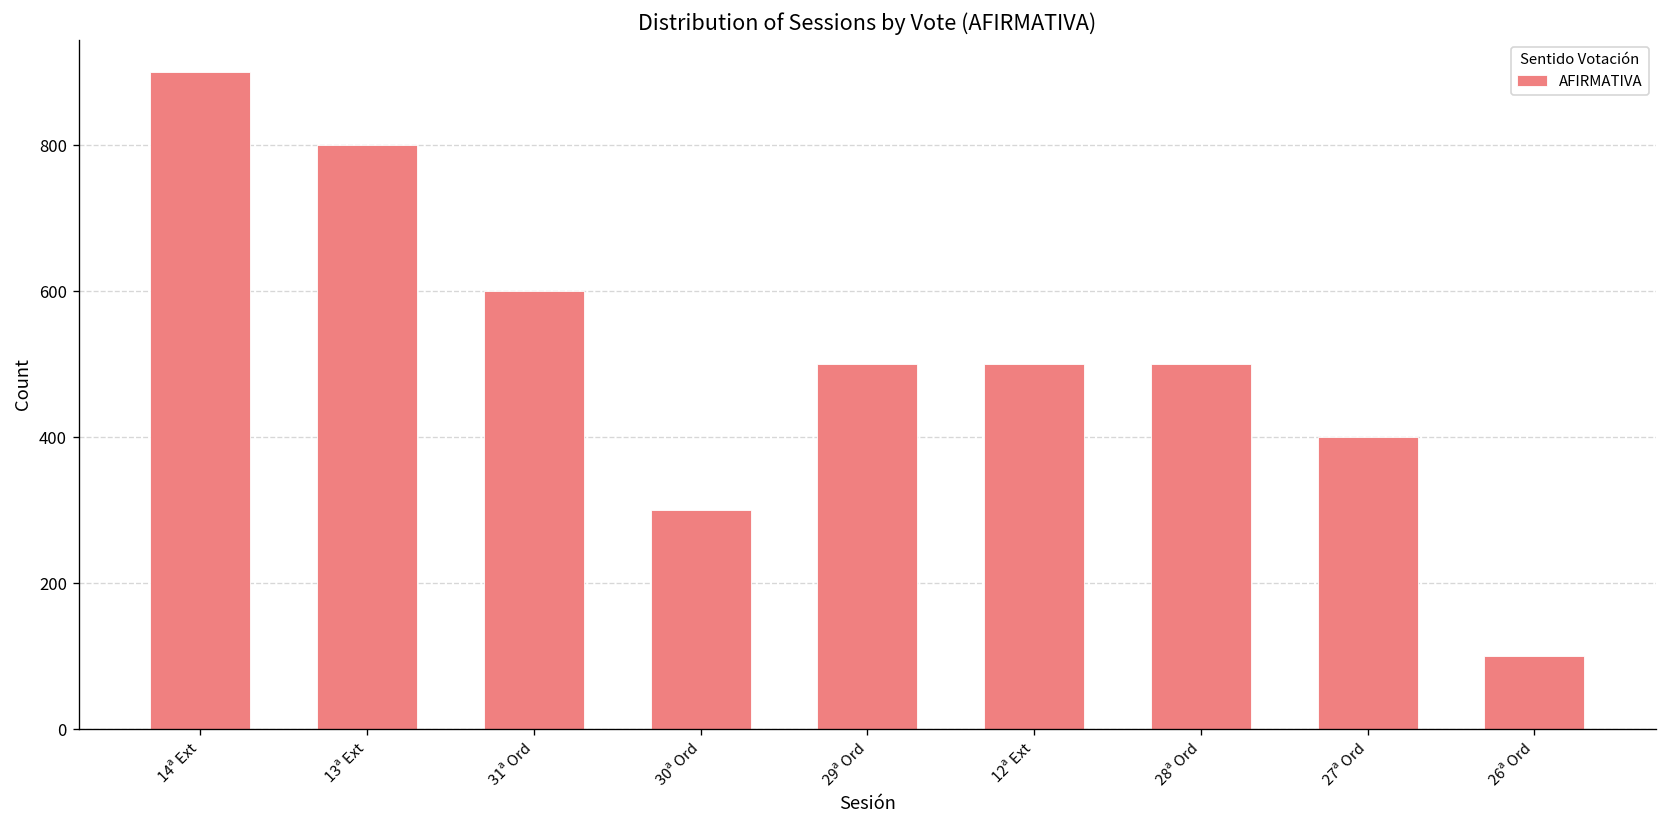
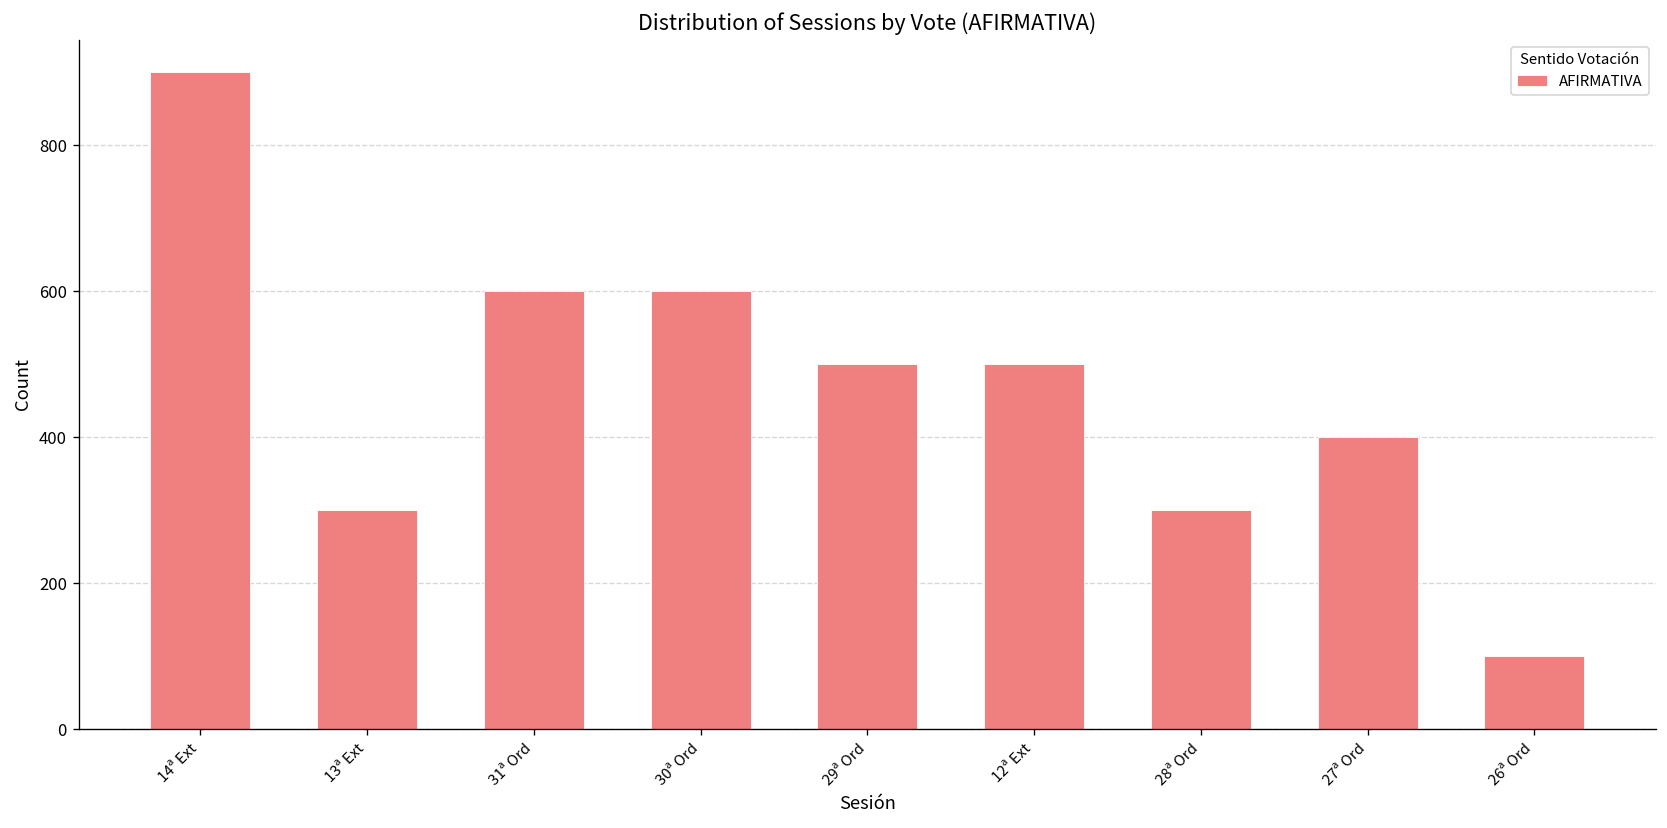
13ª Ext: 800 -> 300
30ª Ord: 300 -> 600
28ª Ord: 500 -> 300
